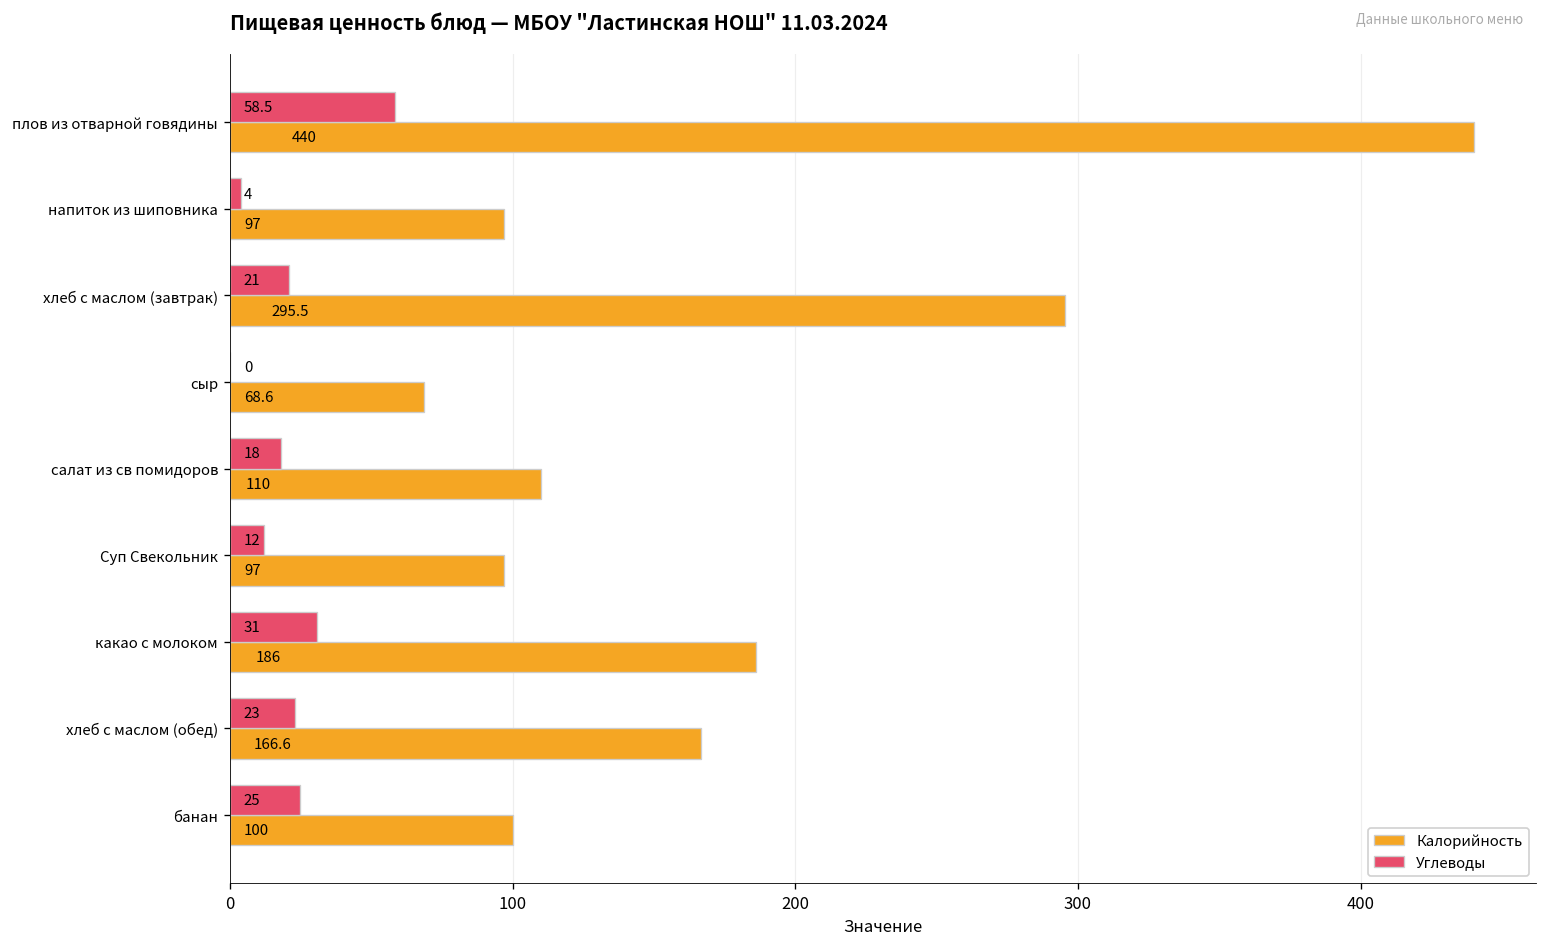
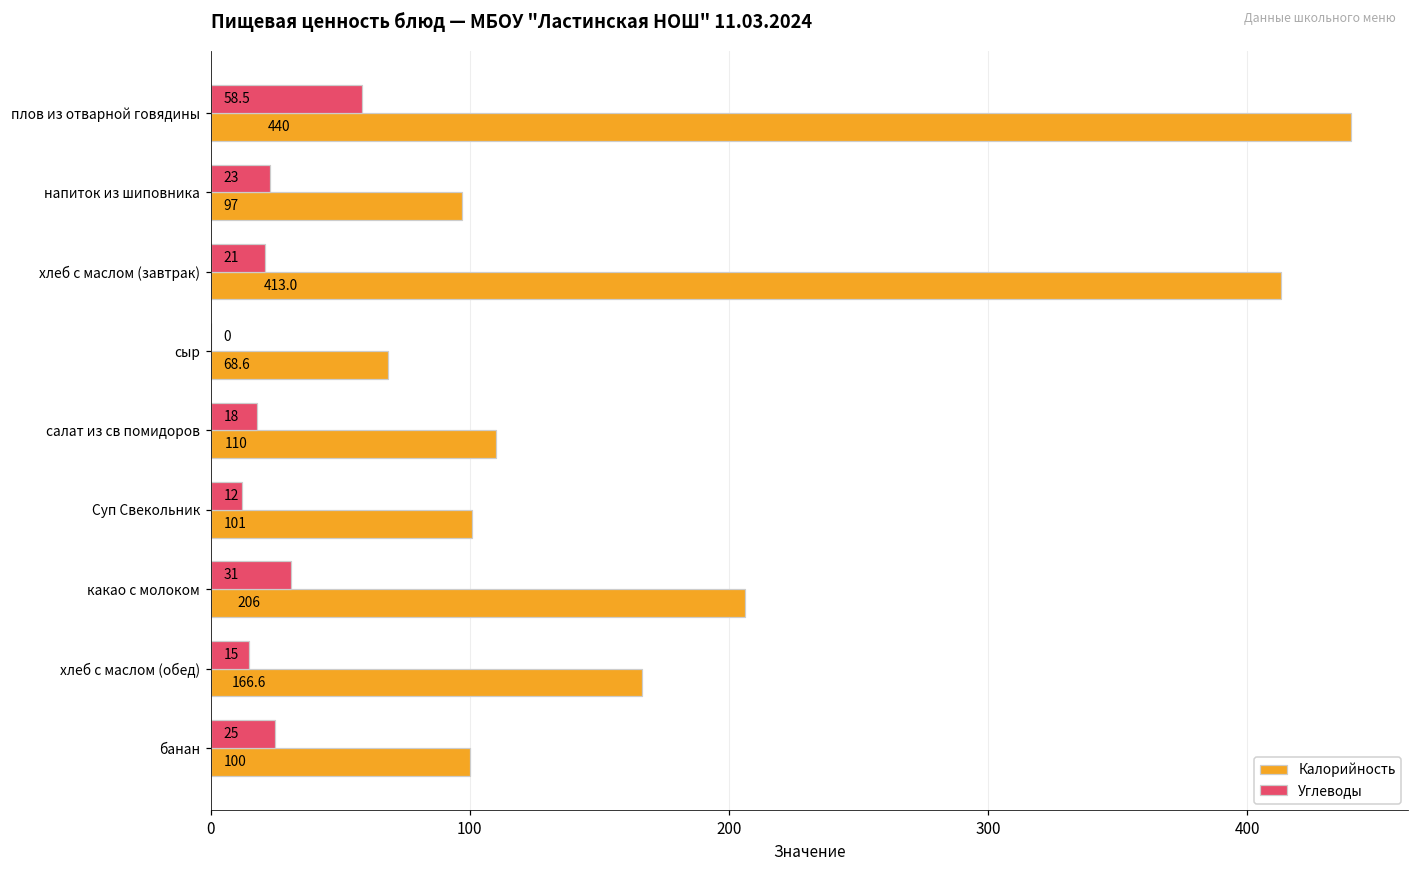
Углеводы, напиток из шиповника: 4 -> 23
Калорийность, хлеб с маслом (завтрак): 295.5 -> 413.0
Калорийность, Суп Свекольник: 97 -> 101
Калорийность, какао с молоком: 186 -> 206
Углеводы, хлеб с маслом (обед): 23 -> 15
